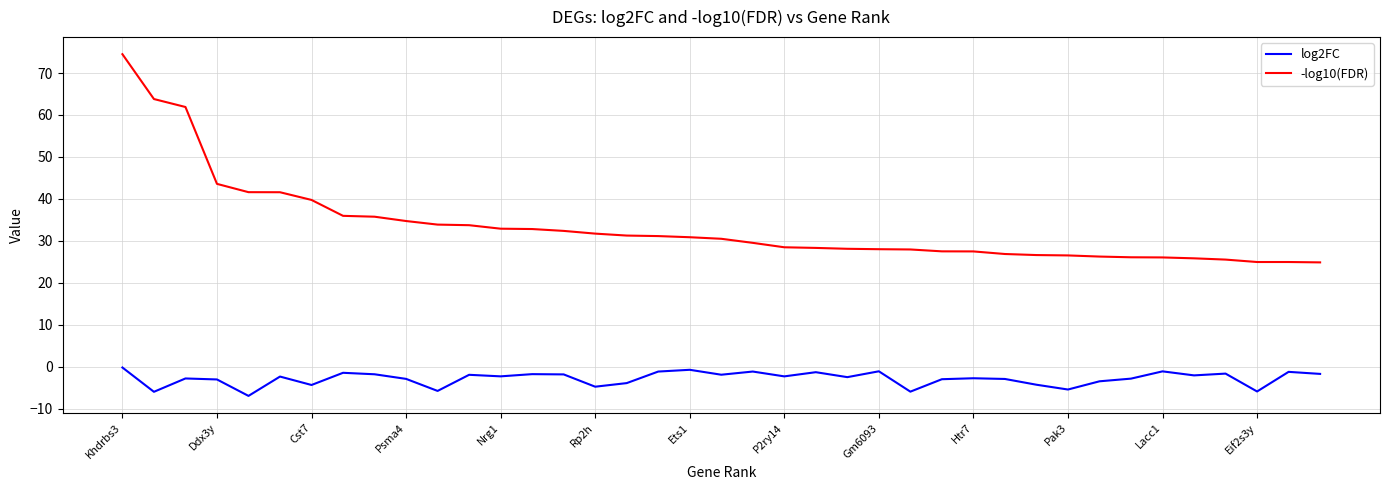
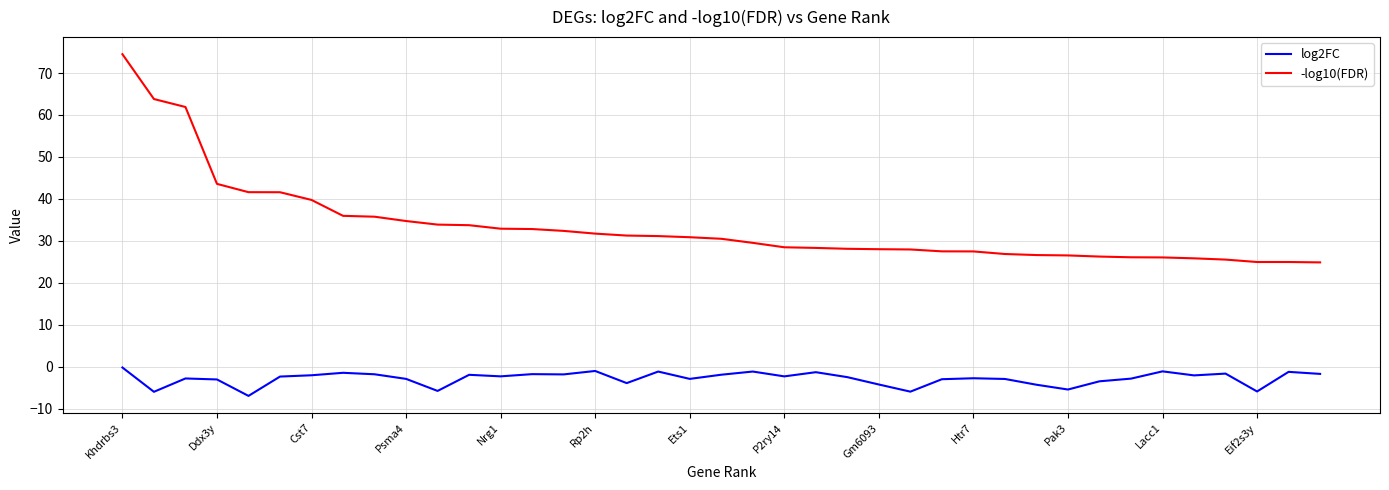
log2FC, Cst7: -4 -> -2
log2FC, Rp2h: -5 -> -1
log2FC, Ets1: -1 -> -3
log2FC, Gm6093: -1 -> -4
